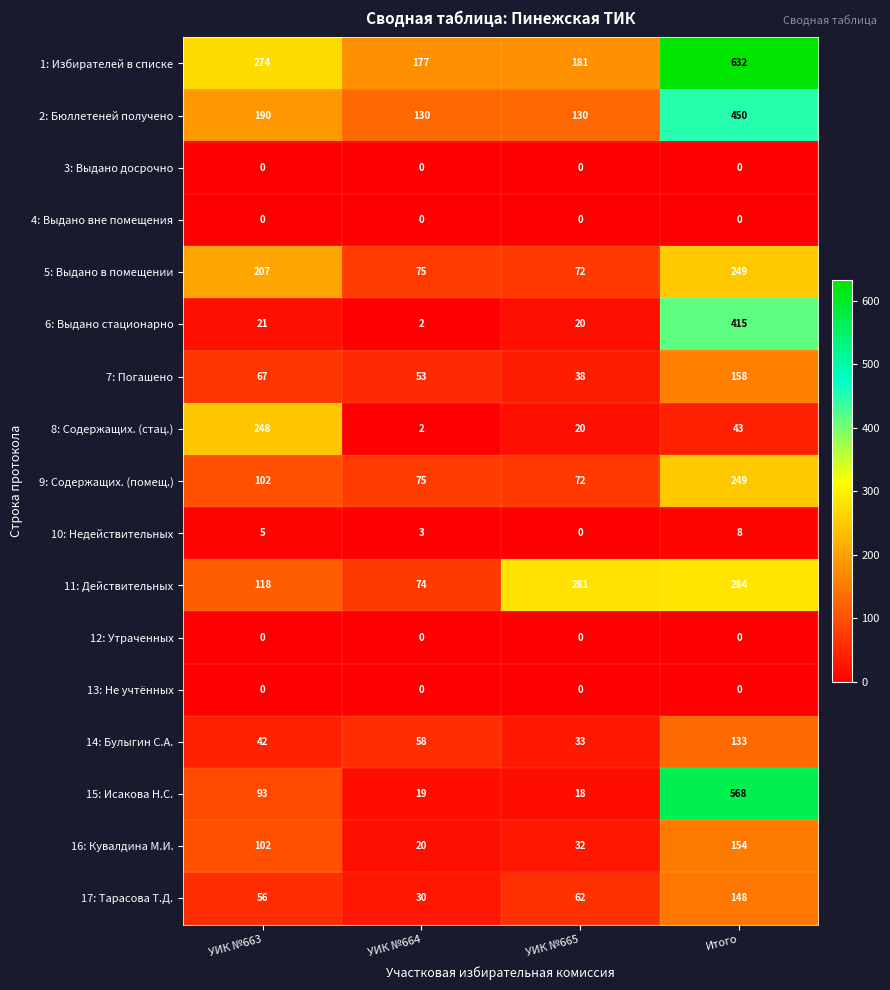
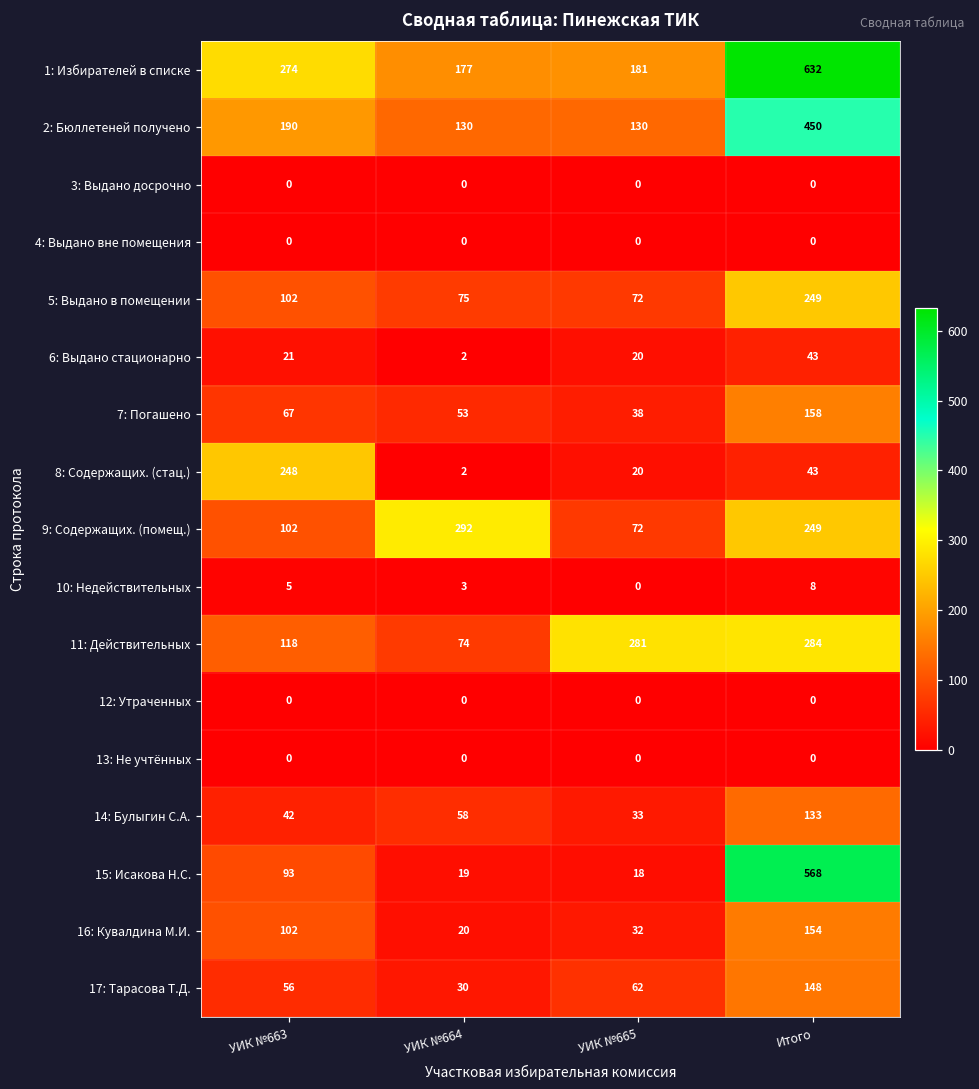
5: Выдано в помещении, УИК №663: 207 -> 102
6: Выдано стационарно, Итого: 415 -> 43
9: Содержащих. (помещ.), УИК №664: 75 -> 292
